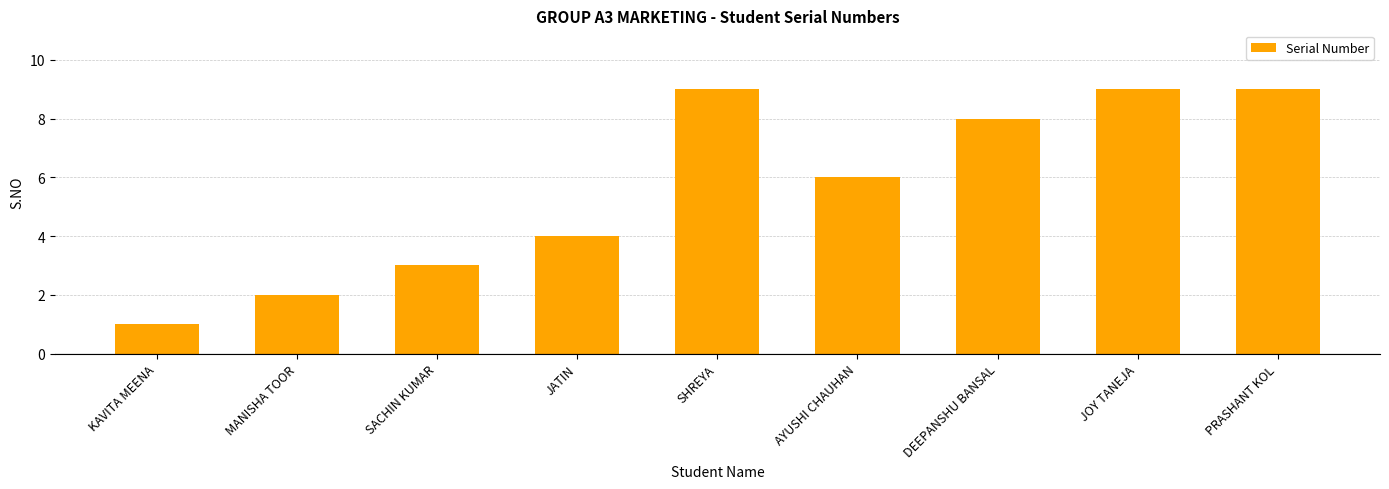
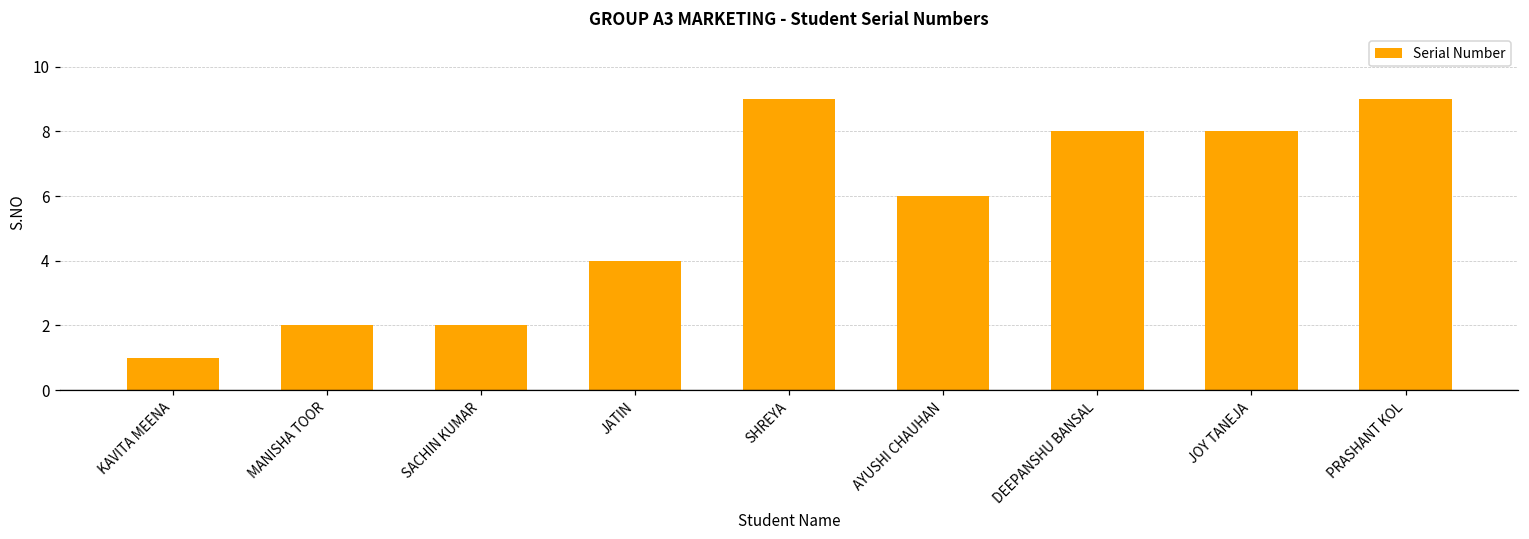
SACHIN KUMAR: 3 -> 2
JOY TANEJA: 9 -> 8
